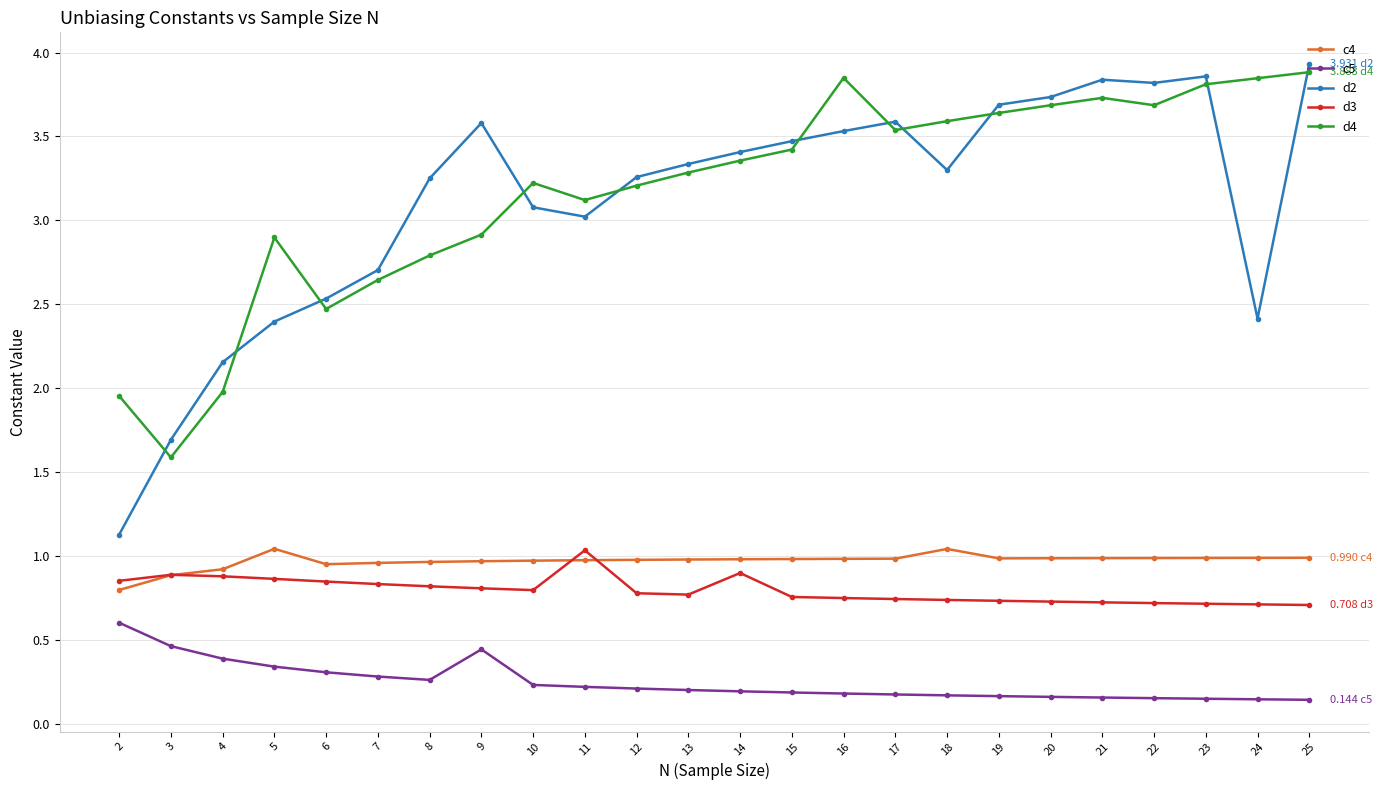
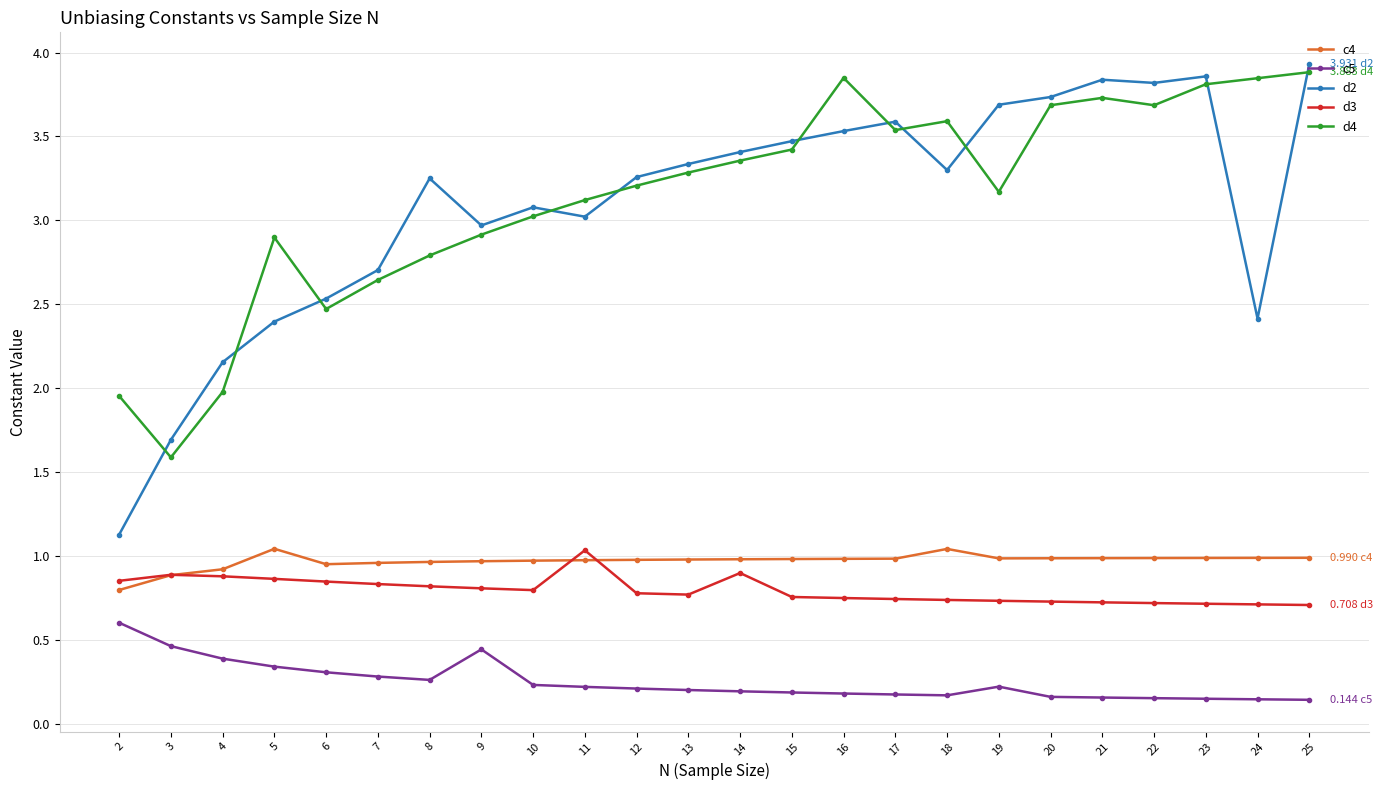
d2, 9: 3.58 -> 2.97
d4, 10: 3.22 -> 3.02
c5, 19: 0.17 -> 0.22
d4, 19: 3.64 -> 3.17
